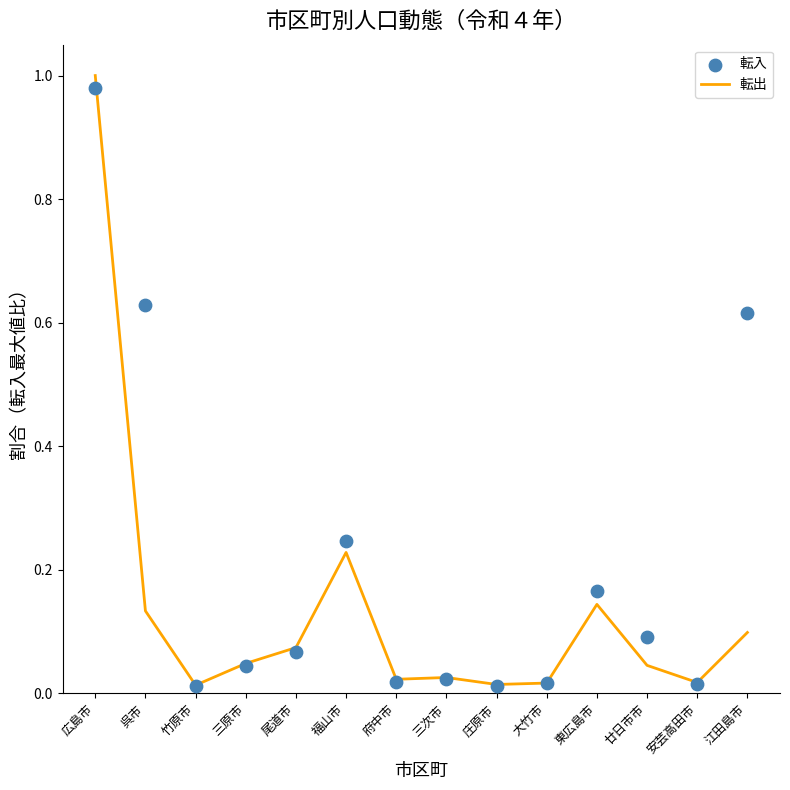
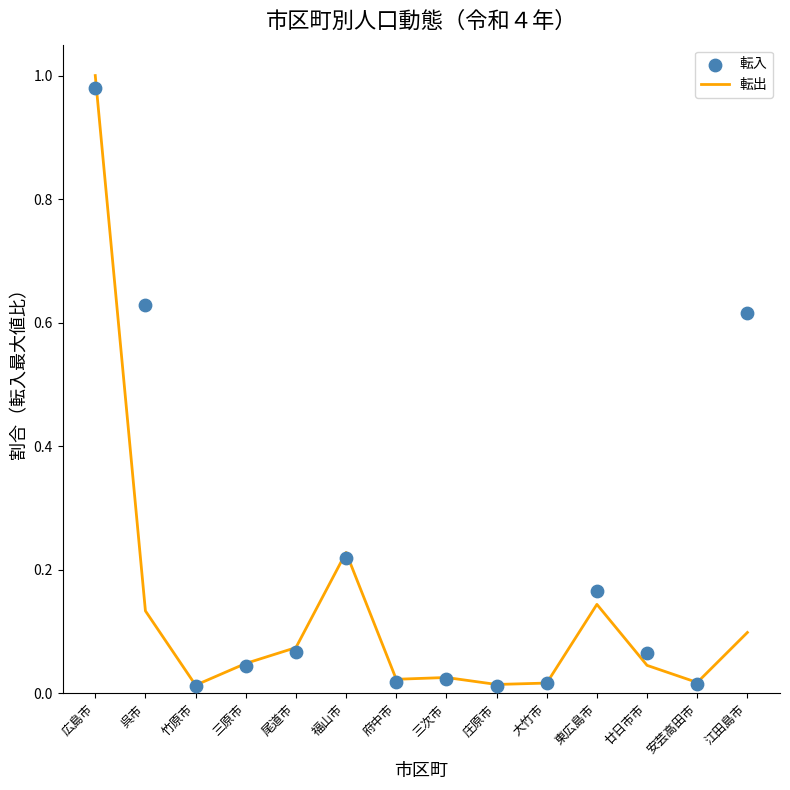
転入, 福山市: 0.25 -> 0.22
転入, 廿日市市: 0.09 -> 0.06
